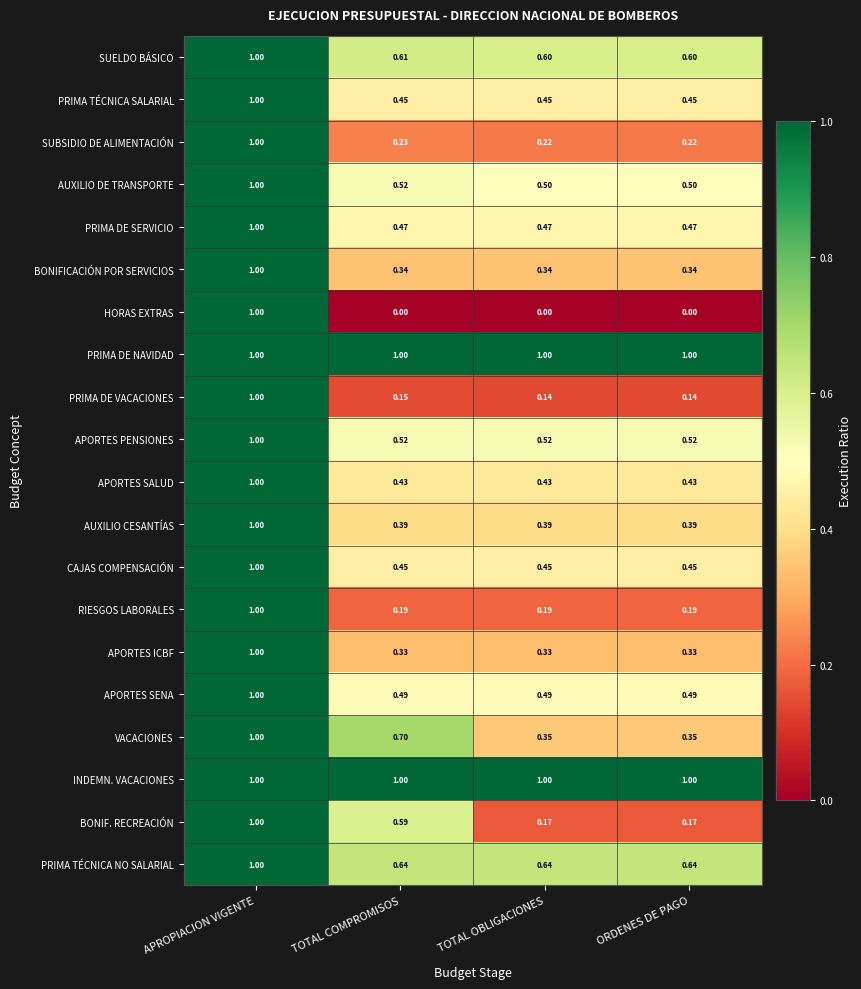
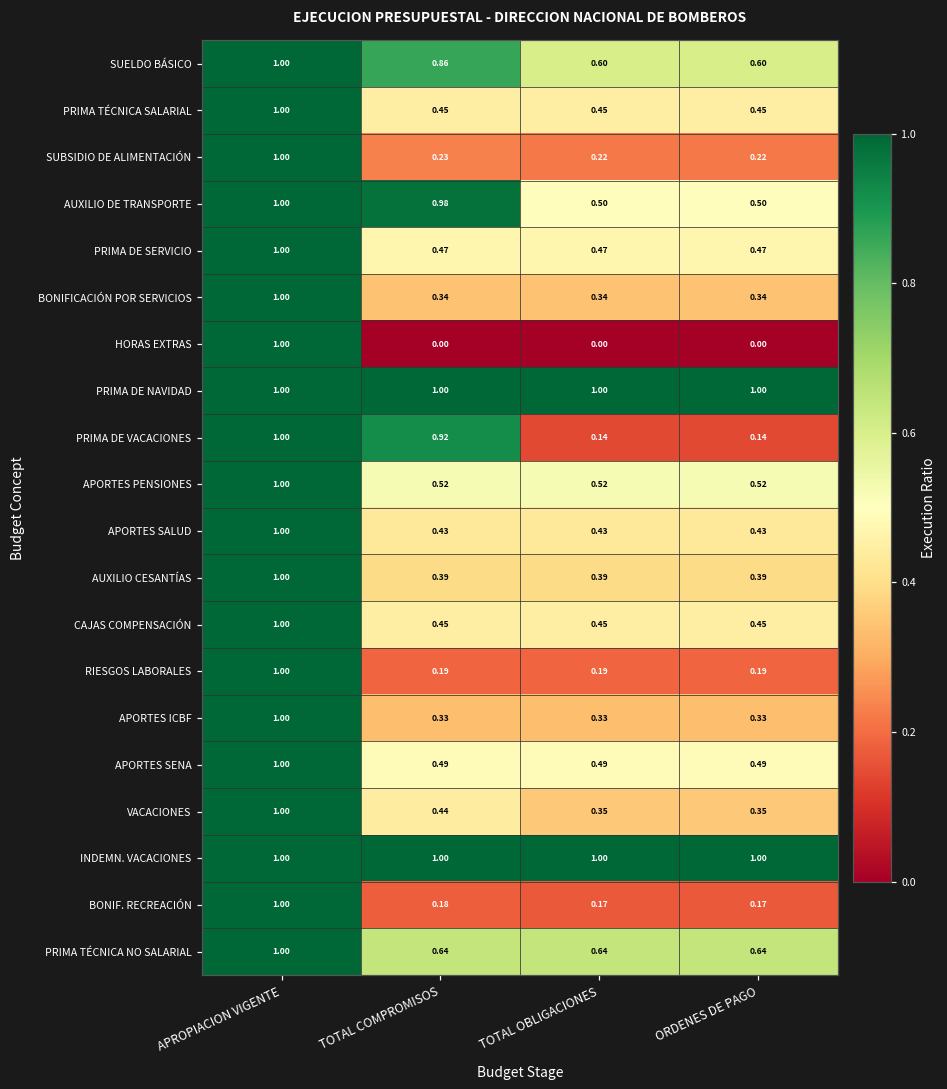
SUELDO BÁSICO, TOTAL COMPROMISOS: 0.61 -> 0.86
AUXILIO DE TRANSPORTE, TOTAL COMPROMISOS: 0.52 -> 0.98
PRIMA DE VACACIONES, TOTAL COMPROMISOS: 0.15 -> 0.92
VACACIONES, TOTAL COMPROMISOS: 0.70 -> 0.44
BONIF. RECREACIÓN, TOTAL COMPROMISOS: 0.59 -> 0.18
